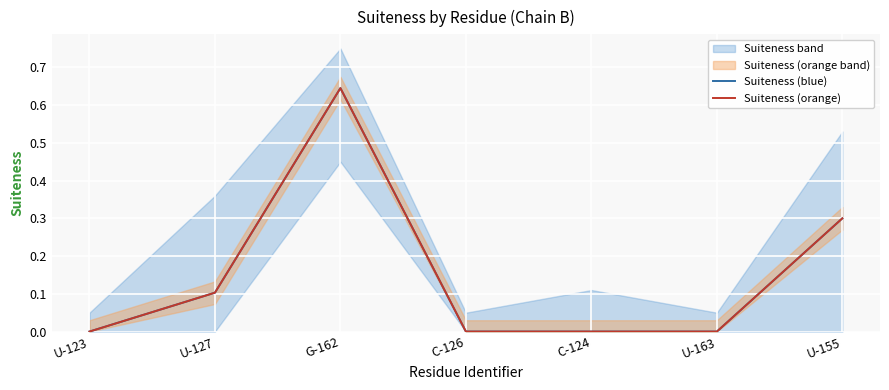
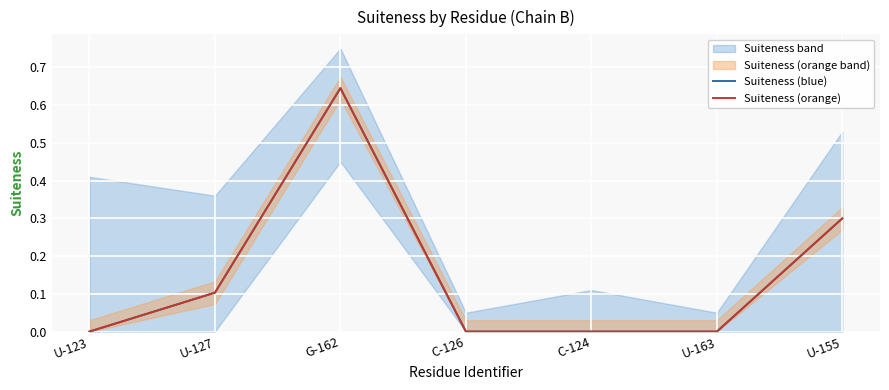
Suiteness band, U-123: 0.05 -> 0.41
